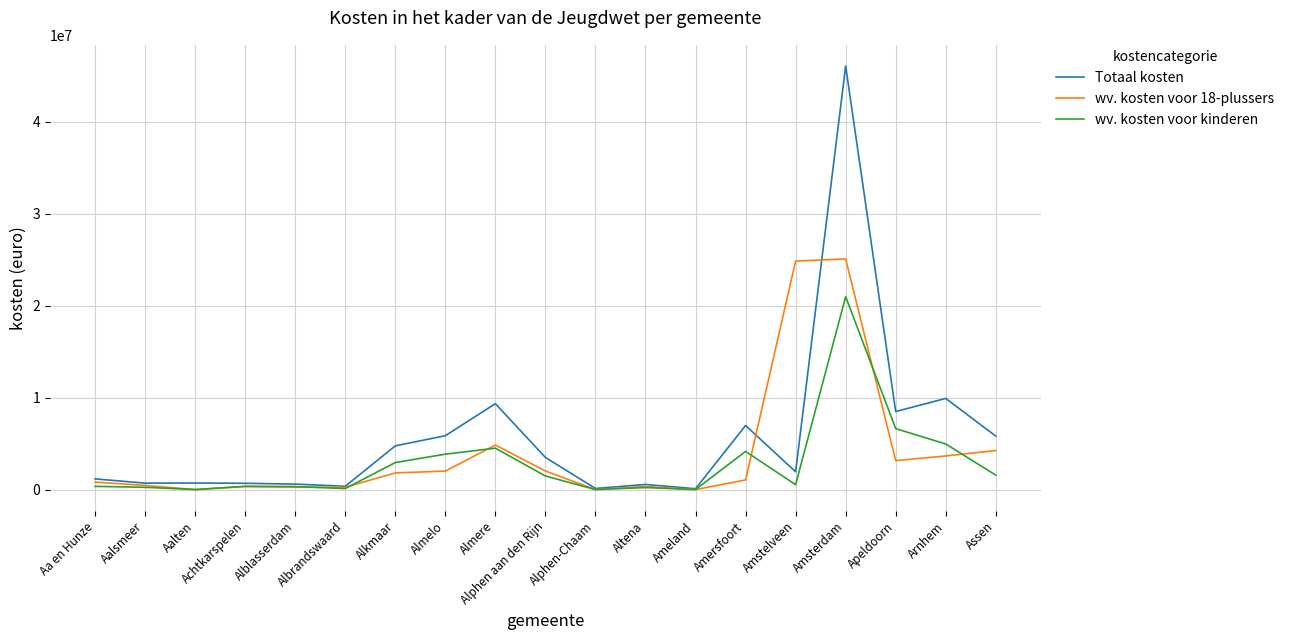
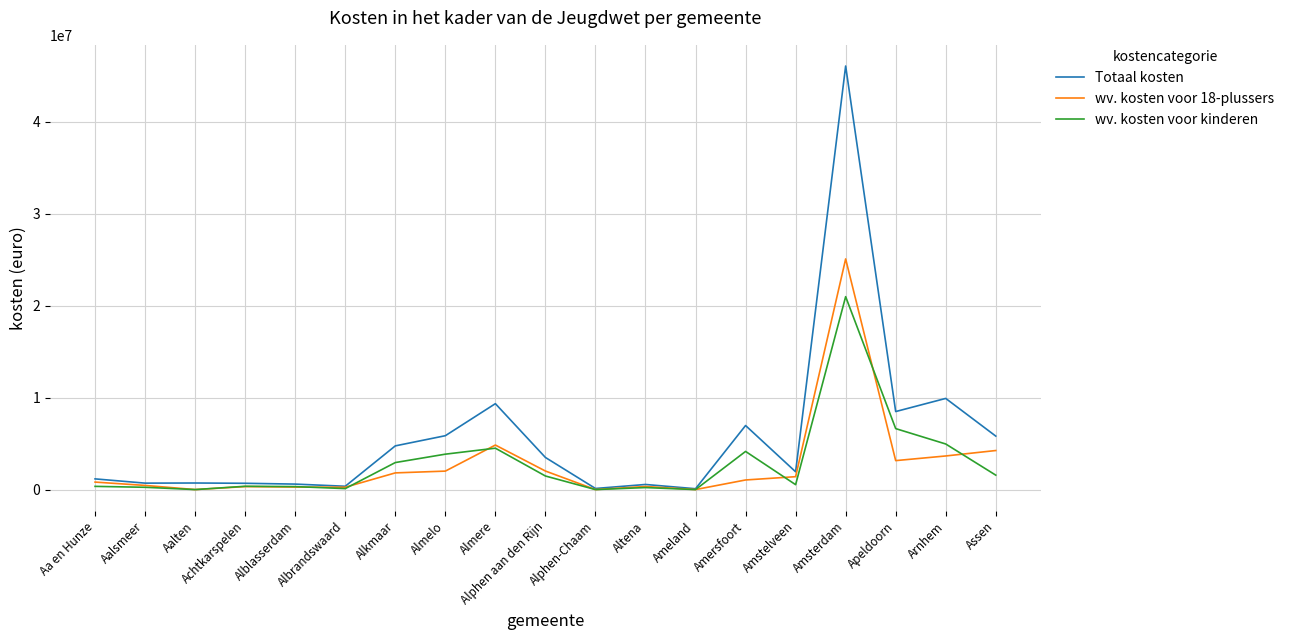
wv. kosten voor 18-plussers, Amstelveen: 25000000 -> 1000000
